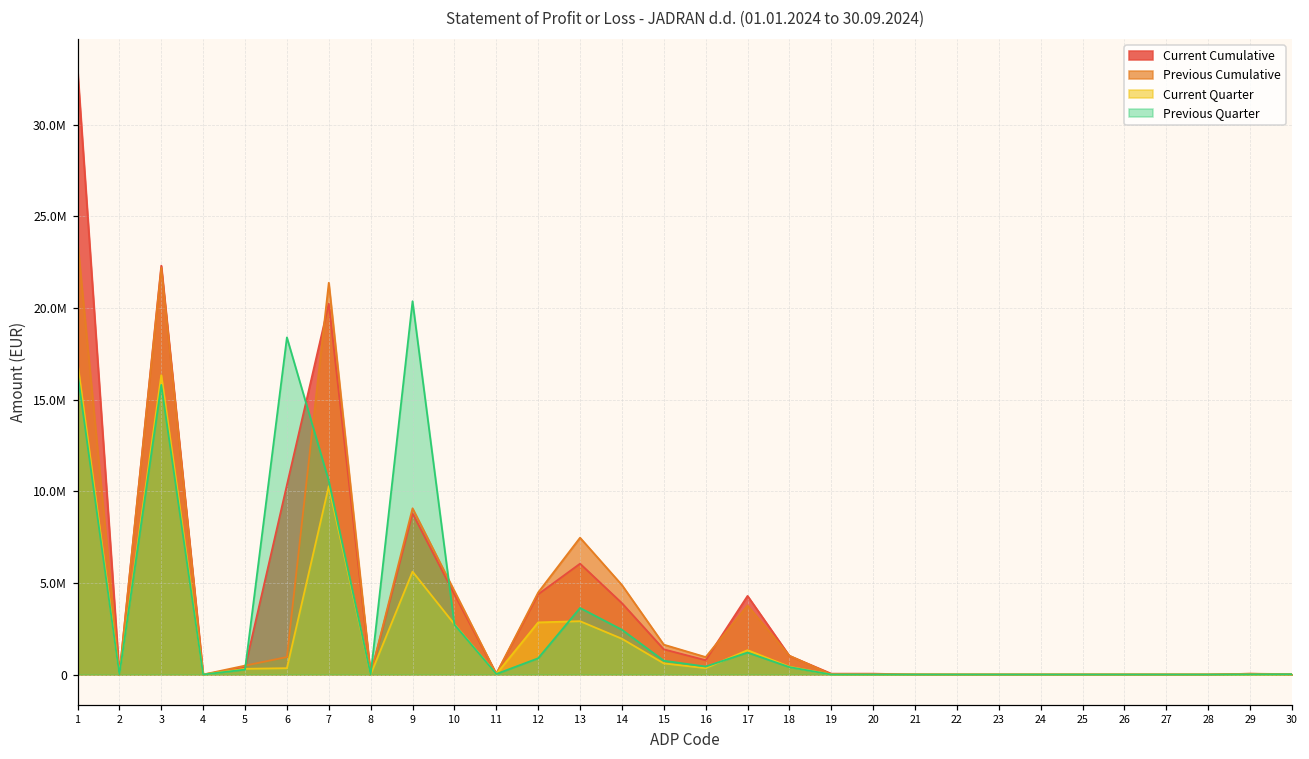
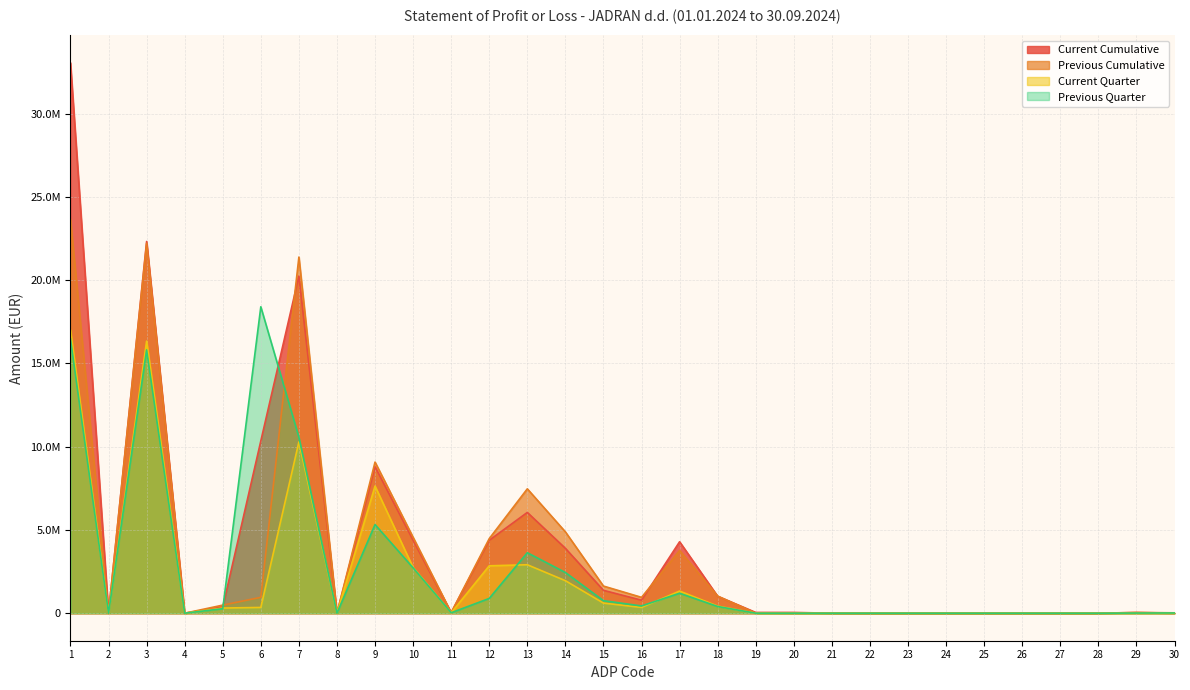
Current Quarter, 9: 5600000 -> 7600000
Previous Quarter, 9: 20400000 -> 5300000
